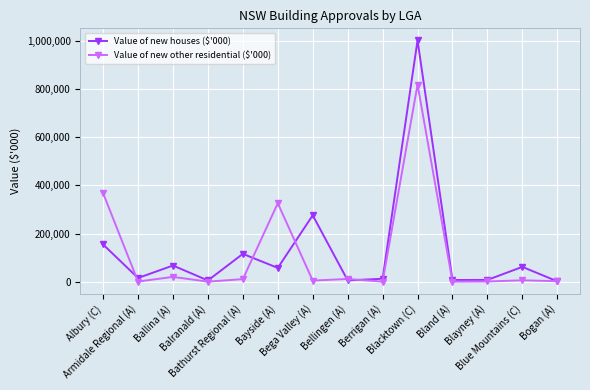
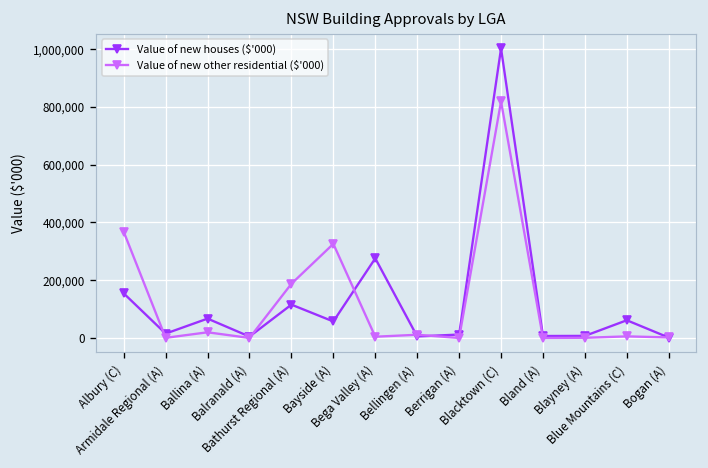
Value of new other residential ($'000), Bathurst Regional (A): 10,000 -> 190,000
